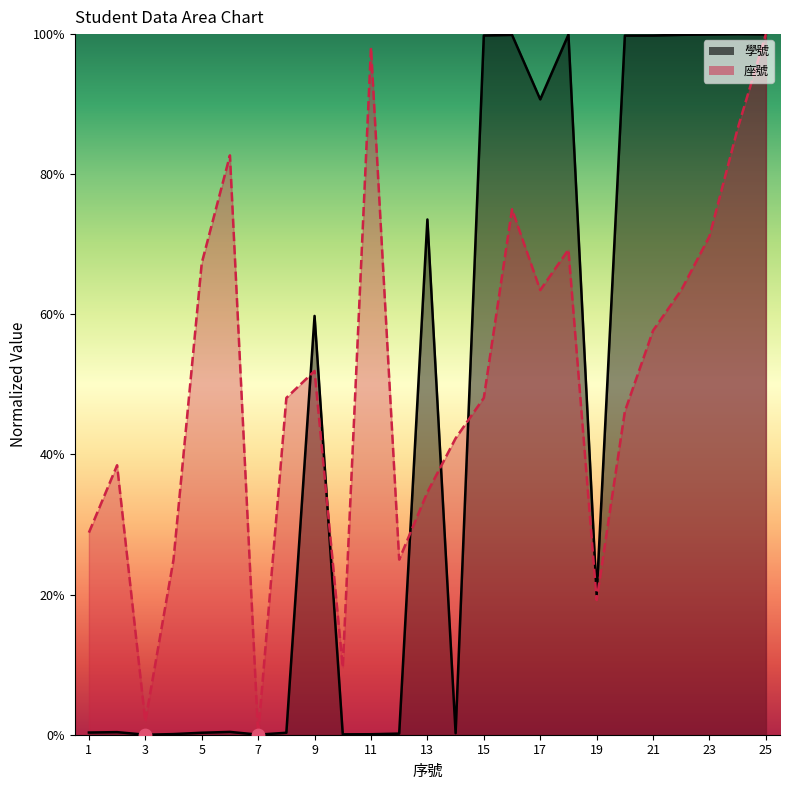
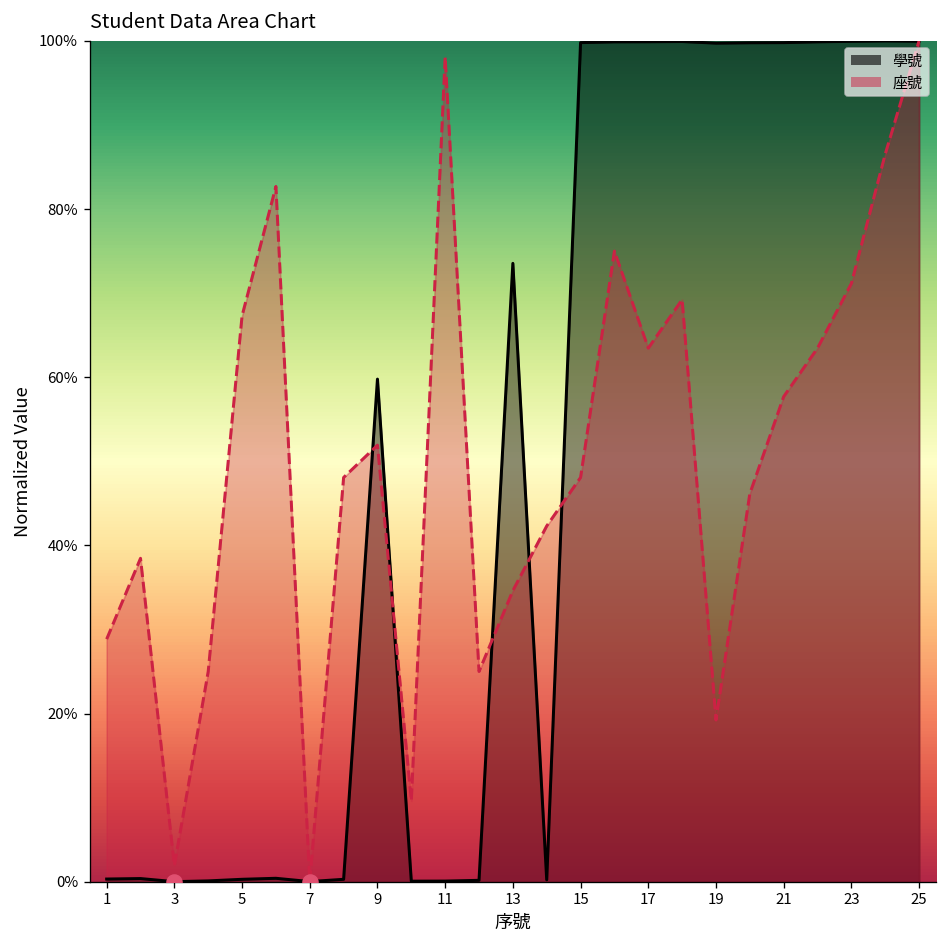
學號, 17: 91% -> 100%
學號, 19: 20% -> 100%
